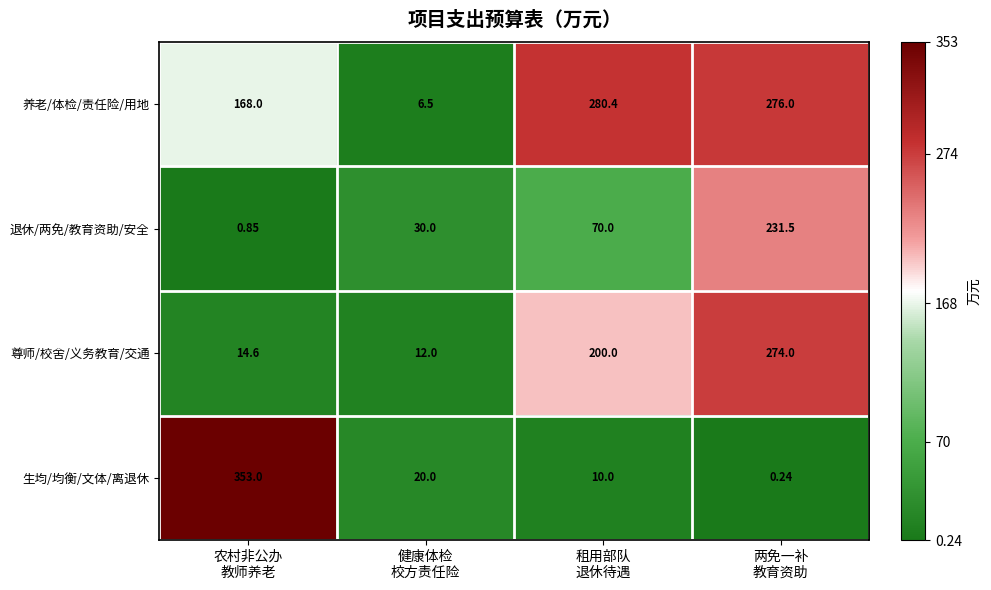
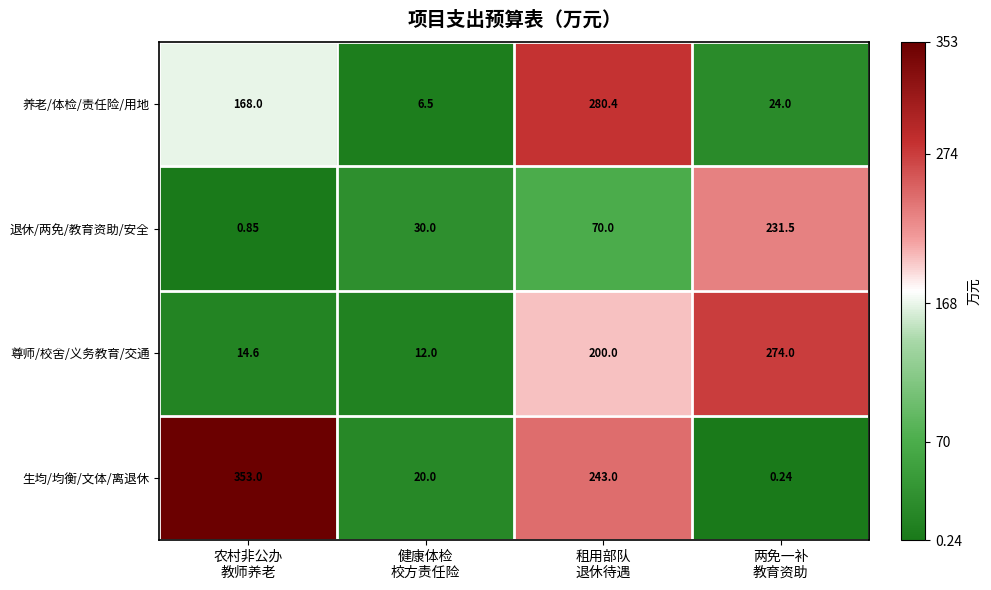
养老/体检/责任险/用地, 两免一补 教育资助: 276.0 -> 24.0
生均/均衡/文体/离退休, 租用部队 退休待遇: 10.0 -> 243.0
